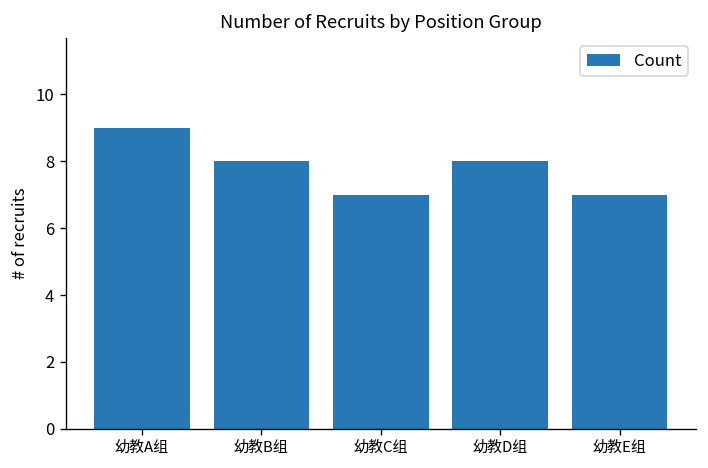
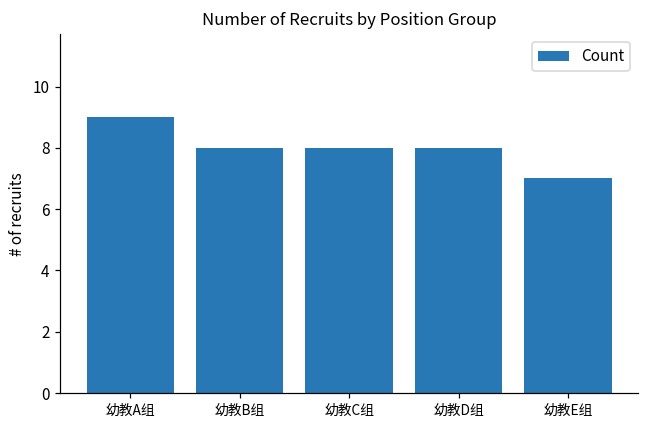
幼教C组: 7 -> 8
